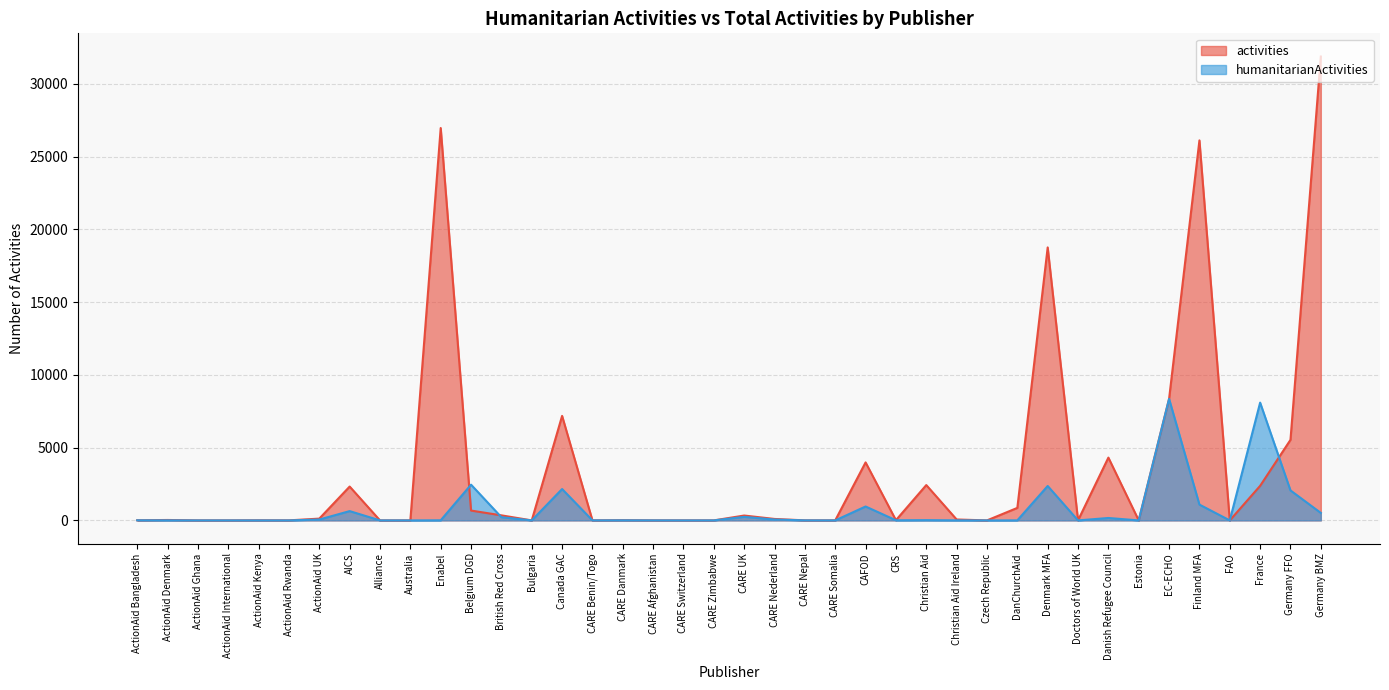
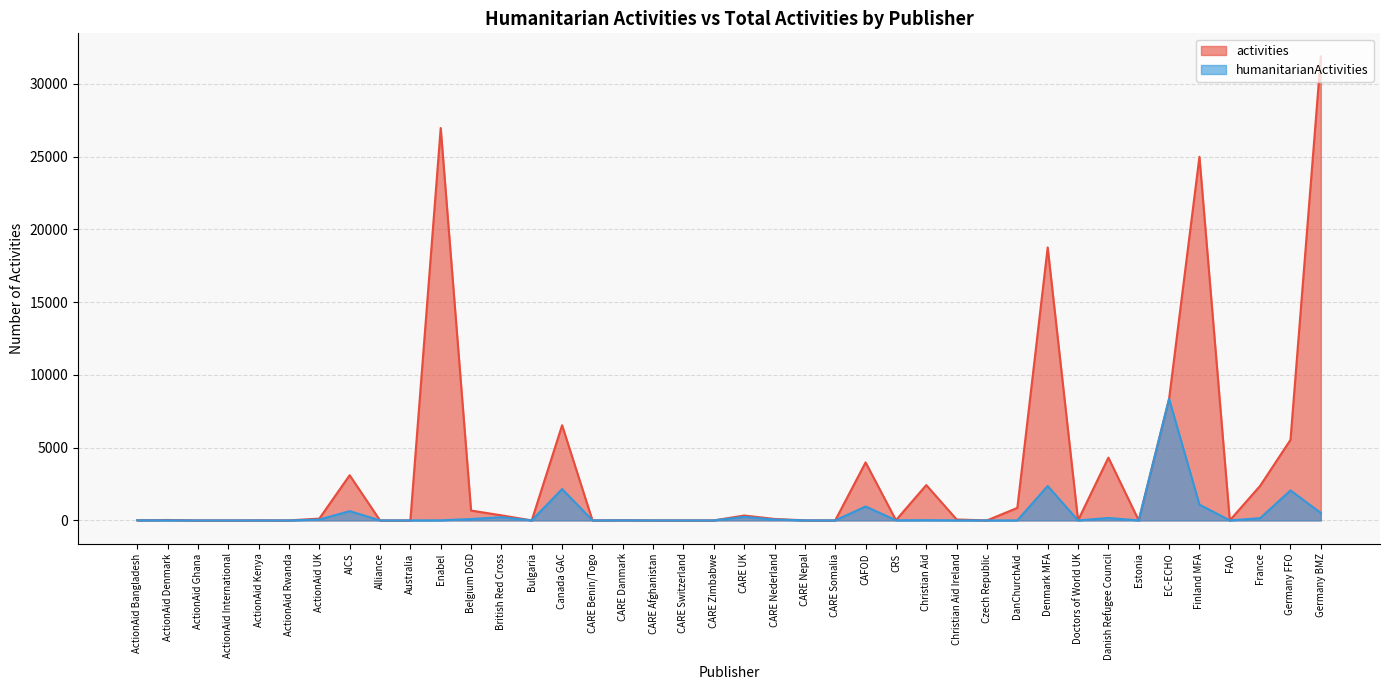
activities, AICS: 2300 -> 3100
humanitarianActivities, Belgium DGD: 2500 -> 100
activities, Canada GAC: 7200 -> 6500
activities, Finland MFA: 26100 -> 25000
humanitarianActivities, France: 8100 -> 200
